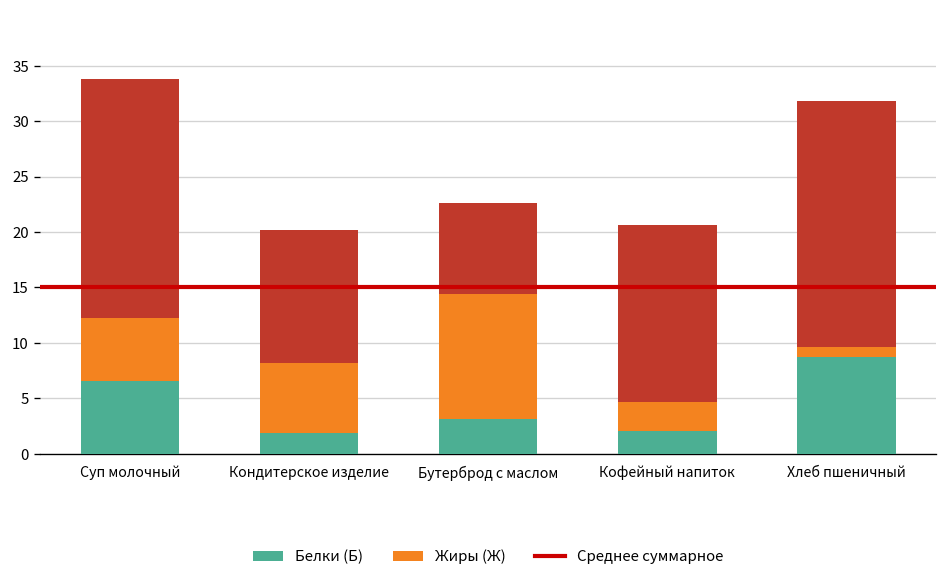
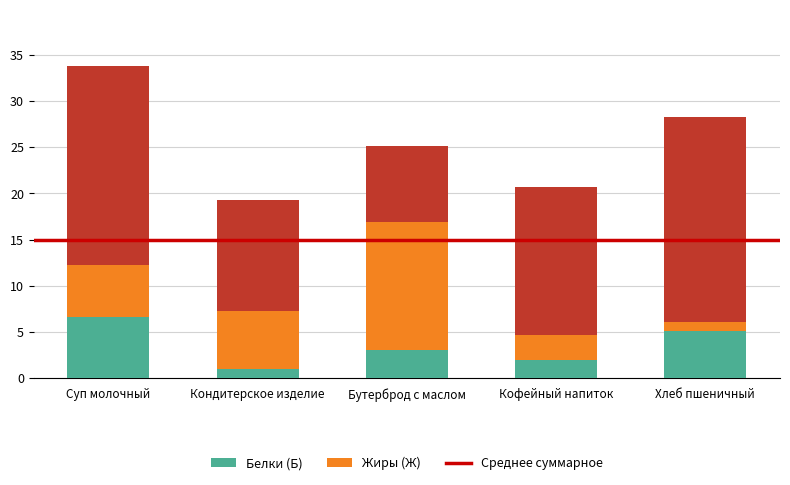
Белки (Б), Кондитерское изделие: 2 -> 1
Жиры (Ж), Бутерброд с маслом: 11 -> 14
Белки (Б), Хлеб пшеничный: 9 -> 5
